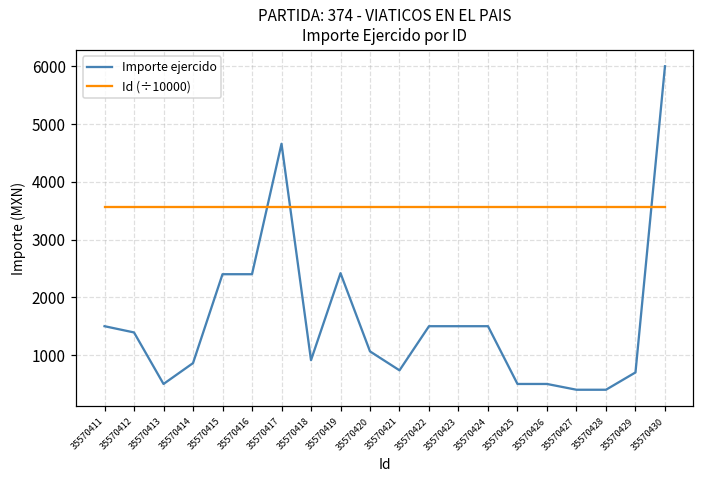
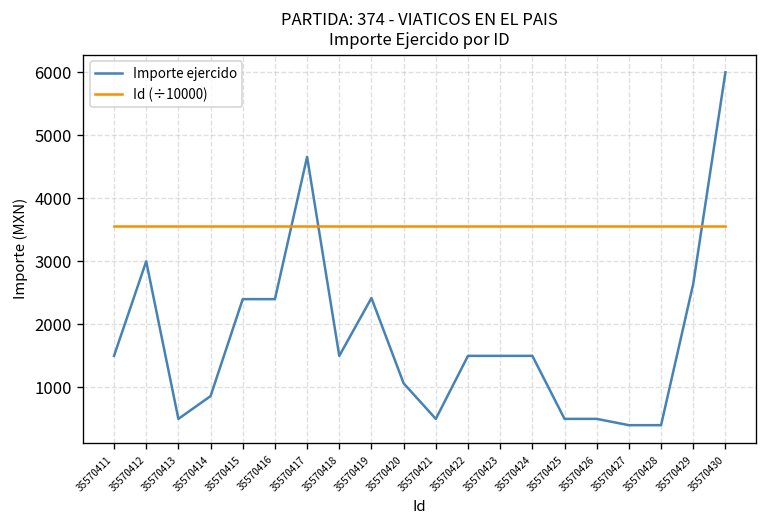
Importe ejercido, 35570412: 1400 -> 3000
Importe ejercido, 35570418: 900 -> 1500
Importe ejercido, 35570421: 700 -> 500
Importe ejercido, 35570429: 700 -> 2600
